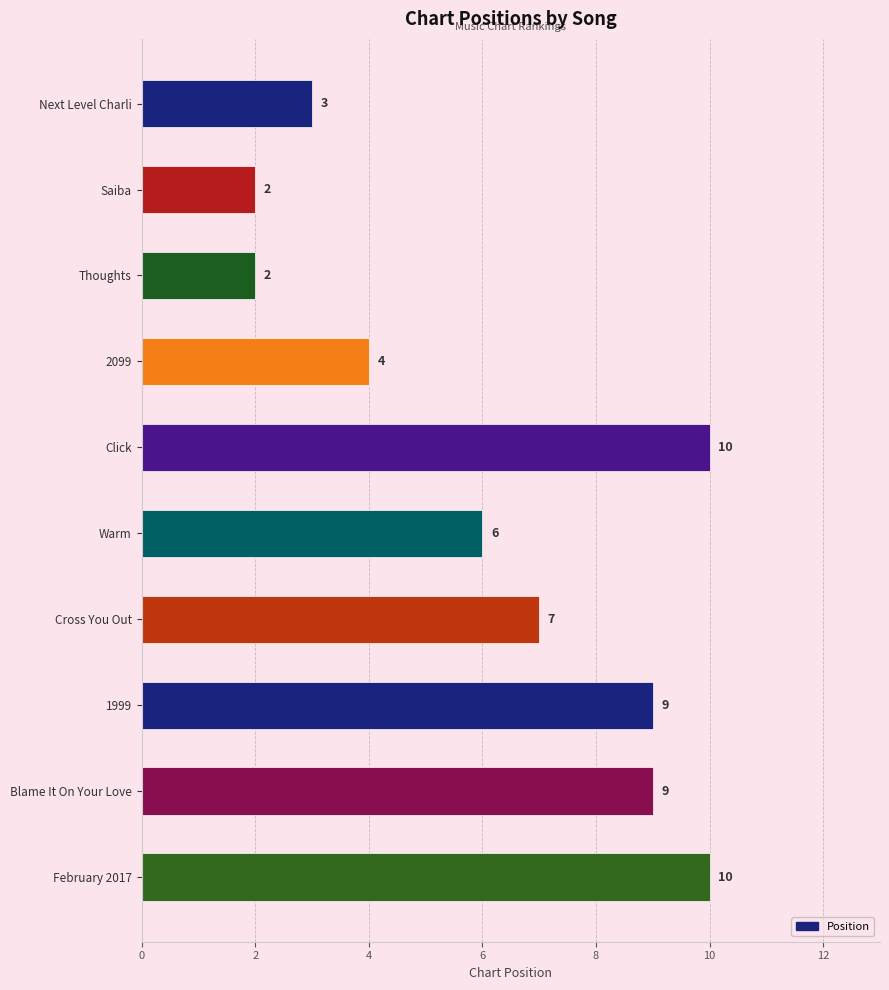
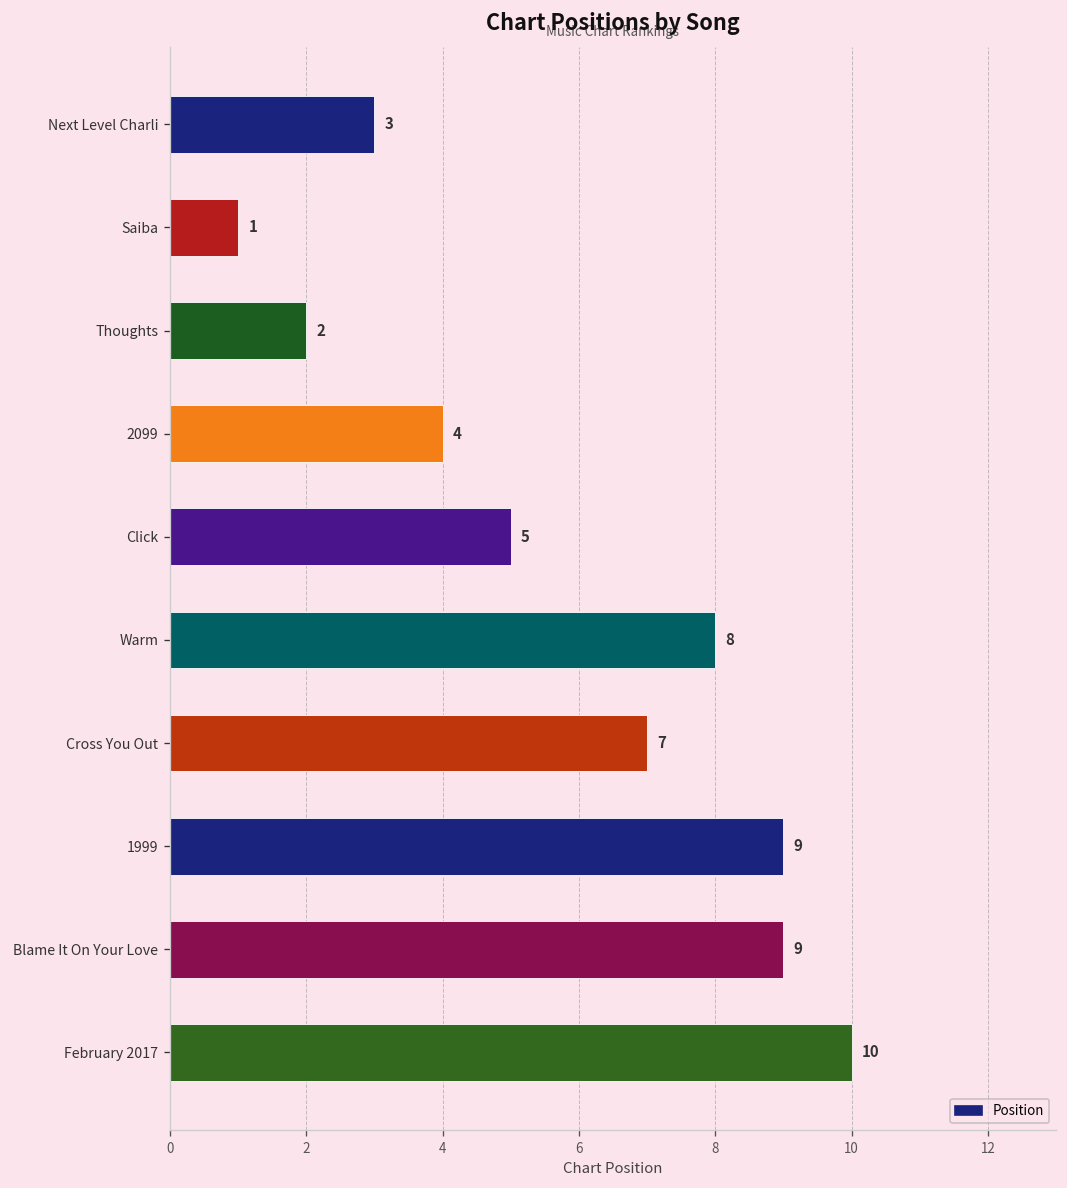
Saiba: 2 -> 1
Click: 10 -> 5
Warm: 6 -> 8
